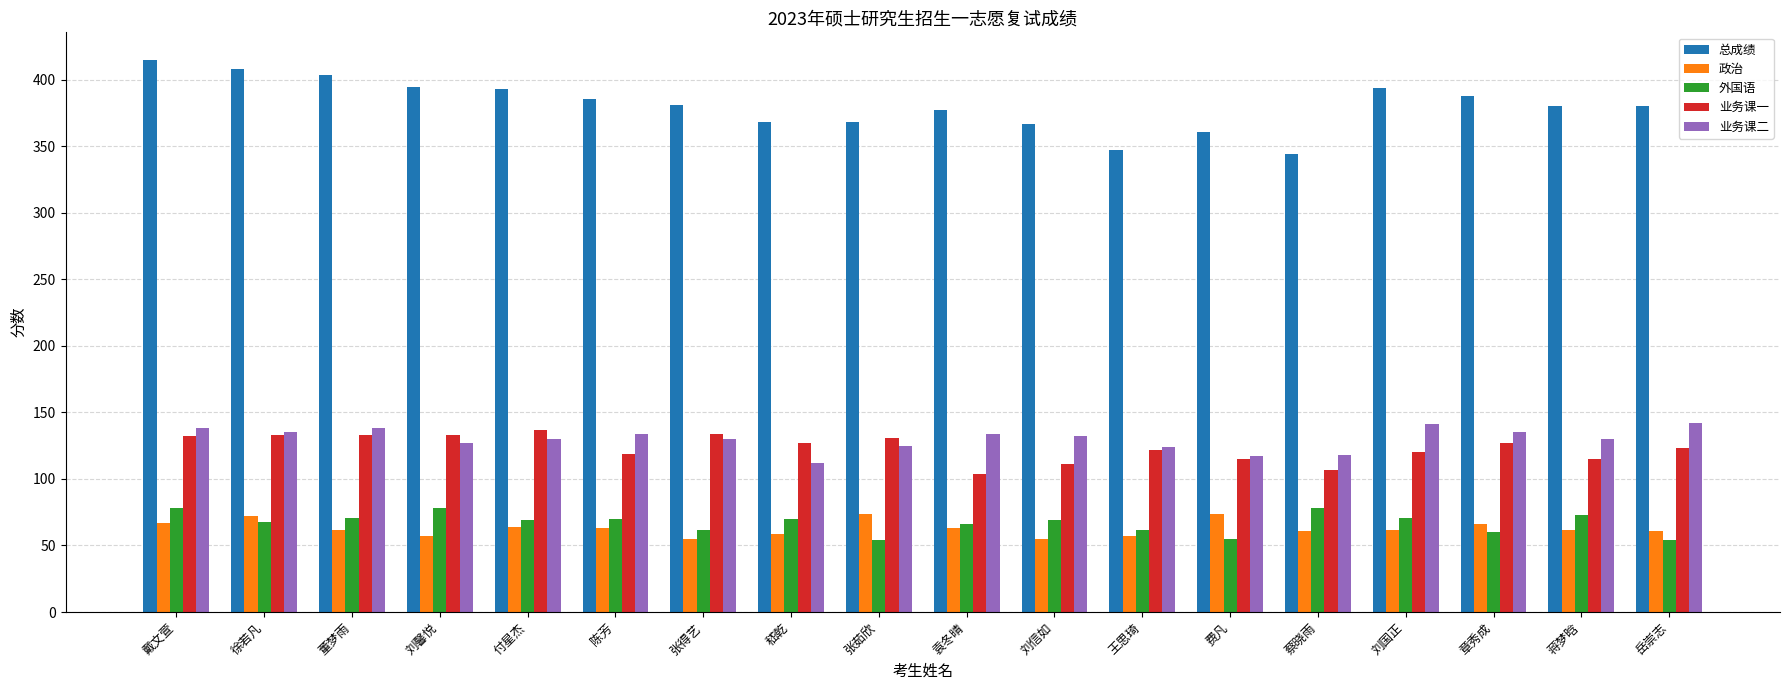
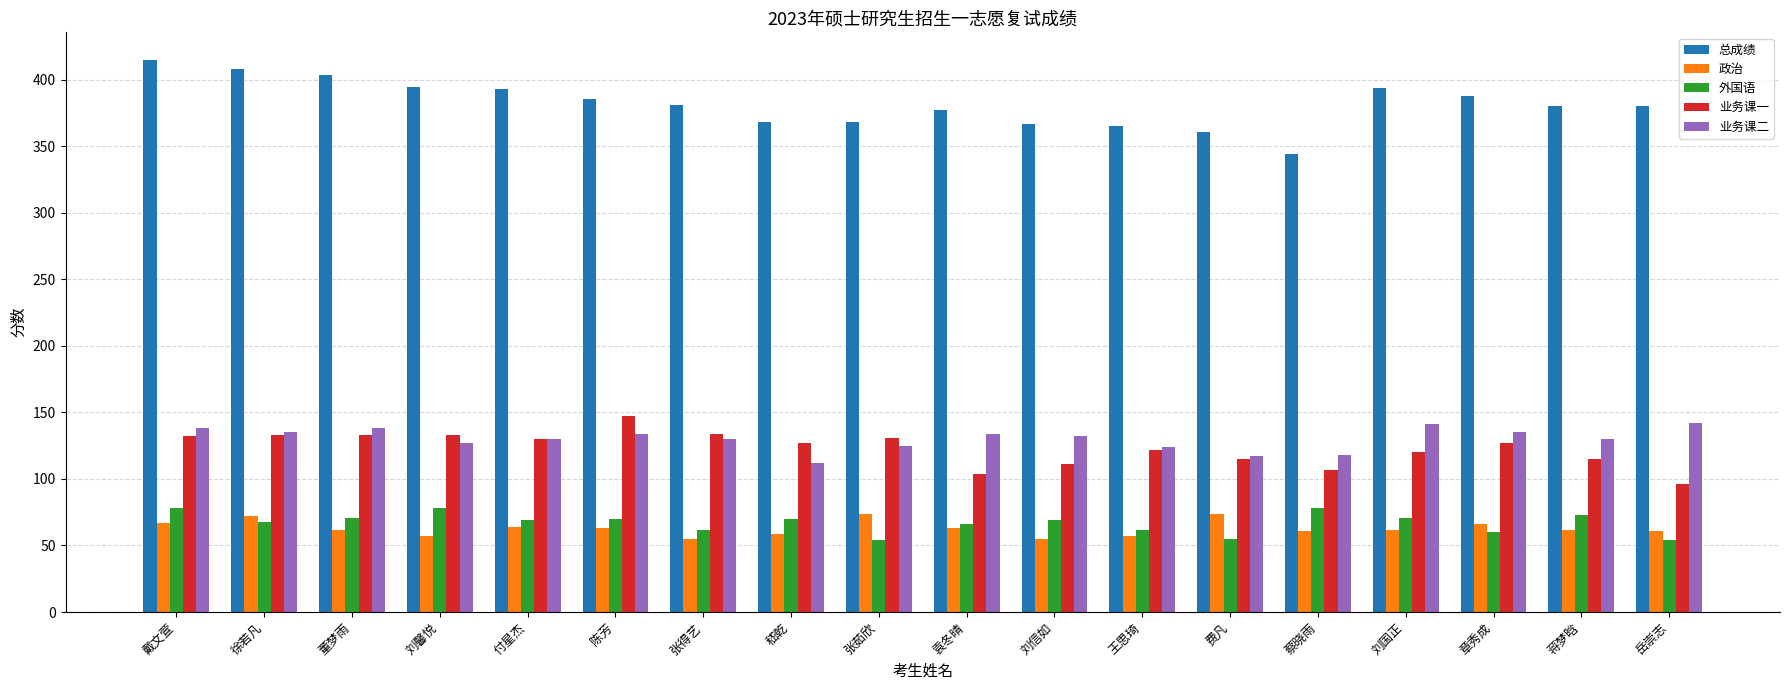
业务课一, 付星杰: 137 -> 130
业务课一, 陈芳: 119 -> 147
总成绩, 王思琦: 347 -> 365
业务课一, 岳崇志: 123 -> 96
